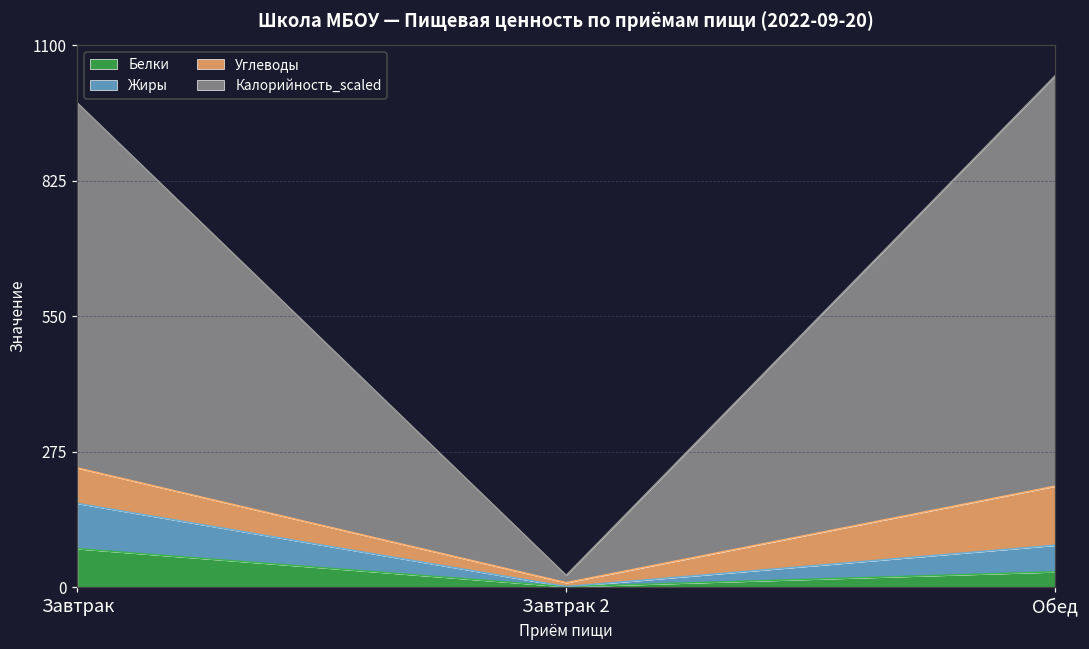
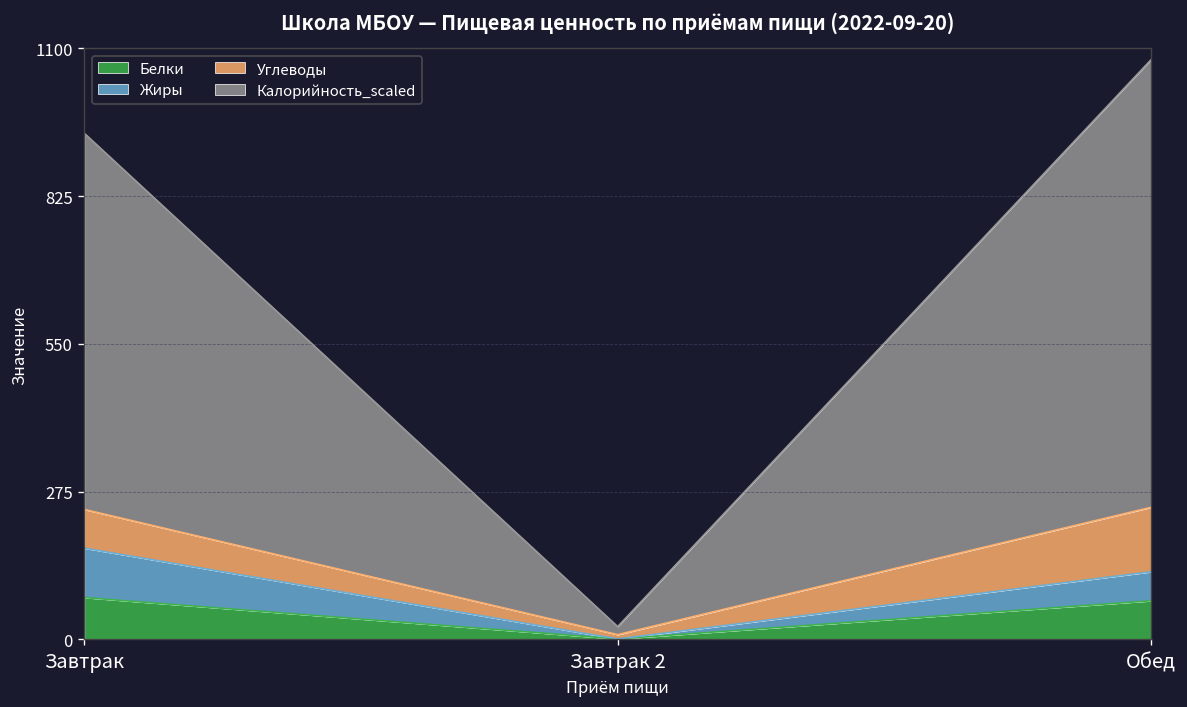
Калорийность_scaled, Завтрак: 740 -> 700
Белки, Обед: 30 -> 70
